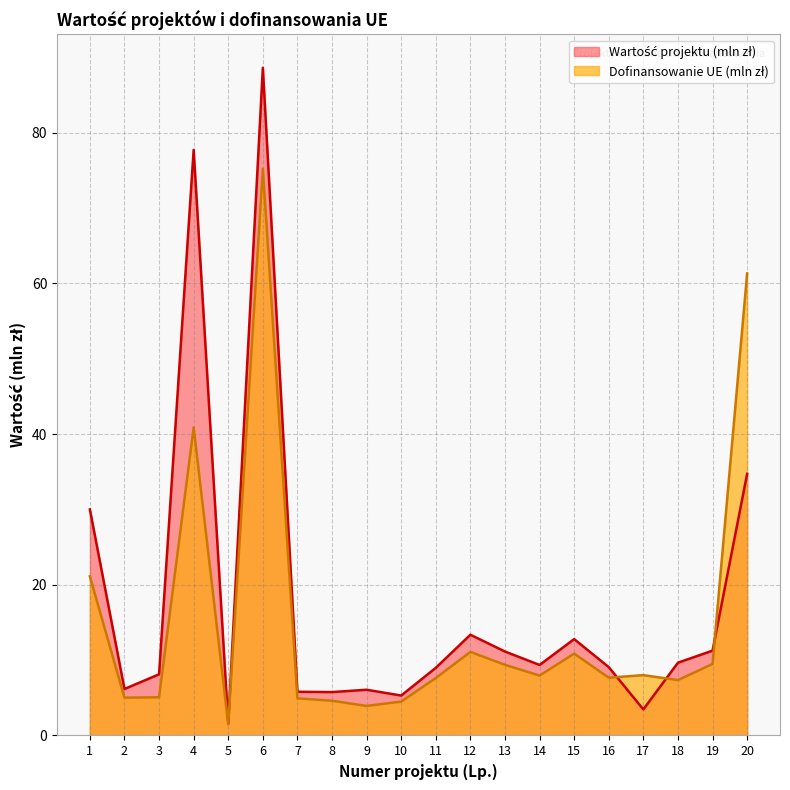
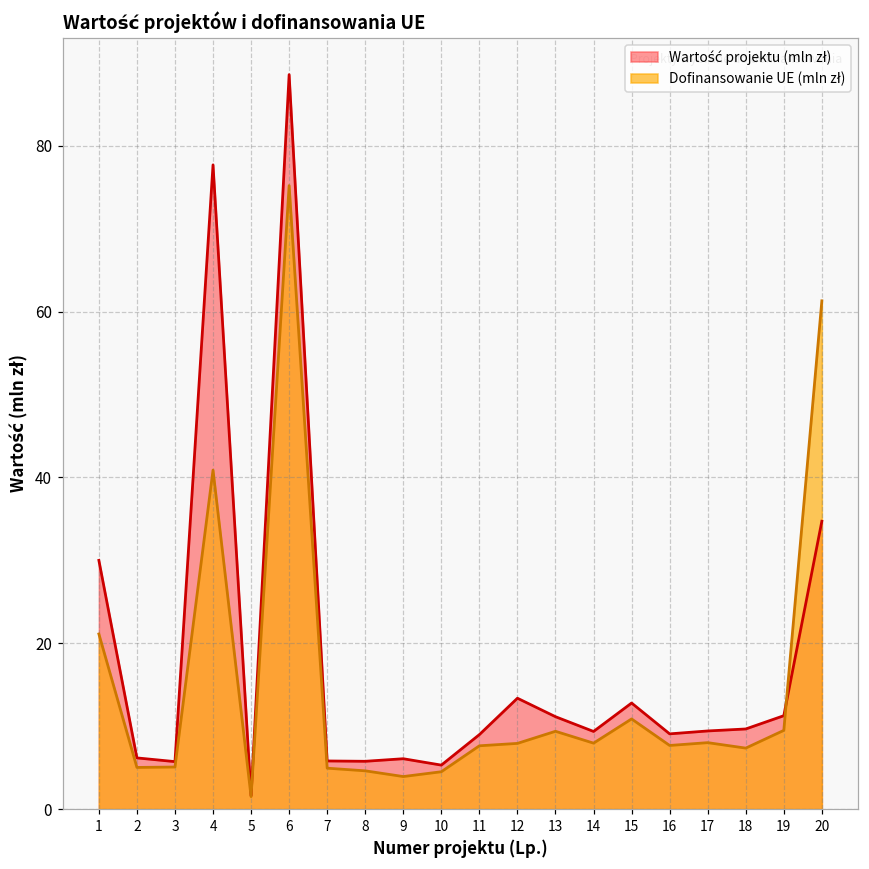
Wartość projektu (mln zł), 3: 8 -> 6
Dofinansowanie UE (mln zł), 12: 11 -> 8
Wartość projektu (mln zł), 17: 3 -> 9
